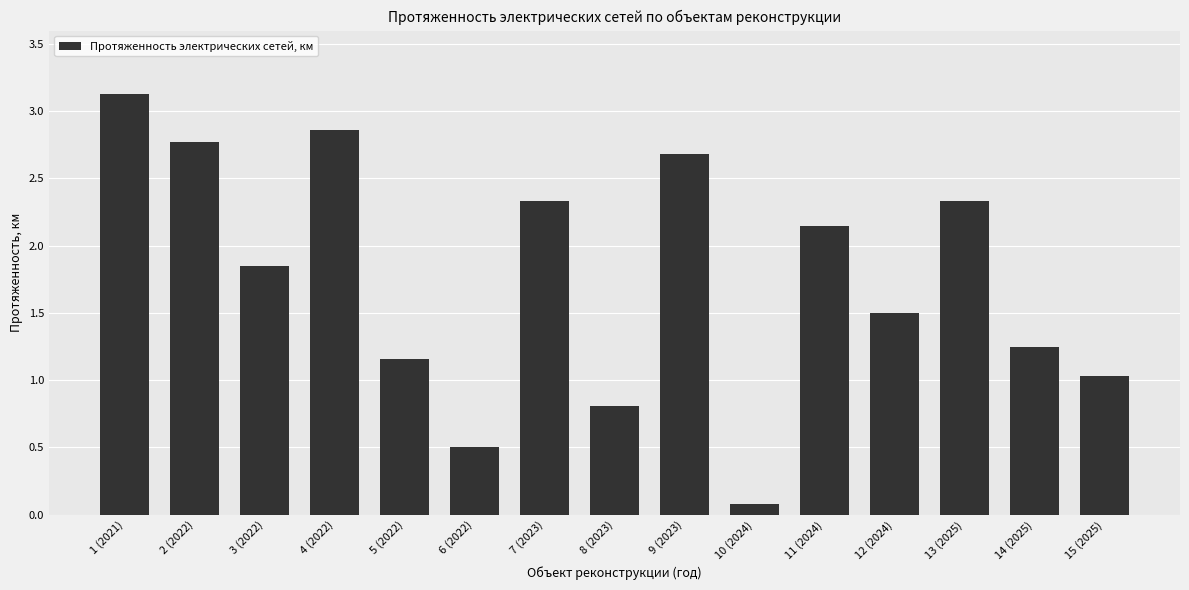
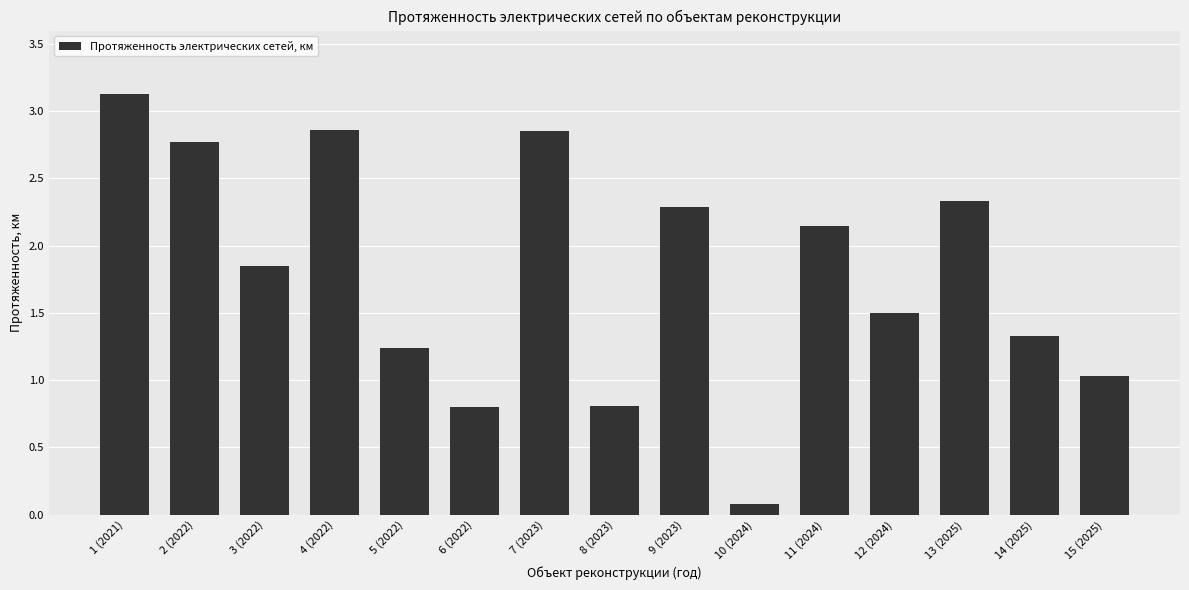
5 (2022): 1.16 -> 1.24
6 (2022): 0.5 -> 0.8
7 (2023): 2.33 -> 2.85
9 (2023): 2.68 -> 2.29
14 (2025): 1.25 -> 1.33
